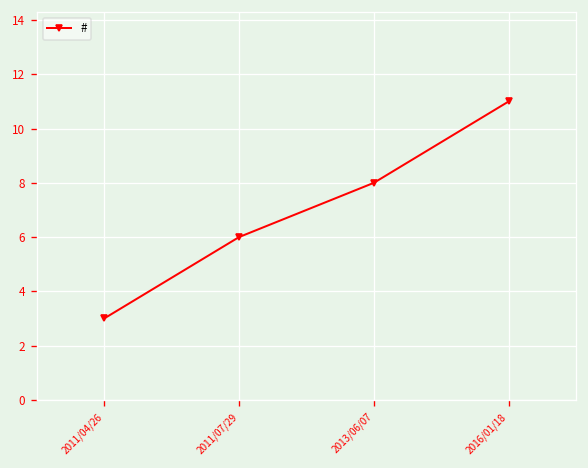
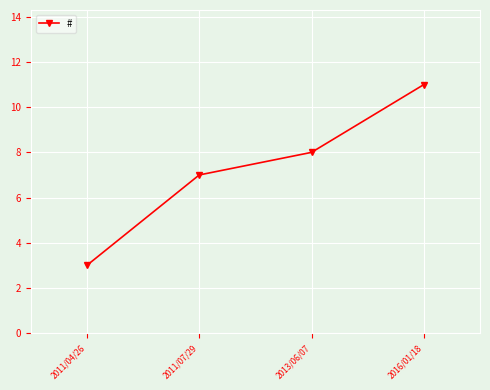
2011/07/29: 6 -> 7
